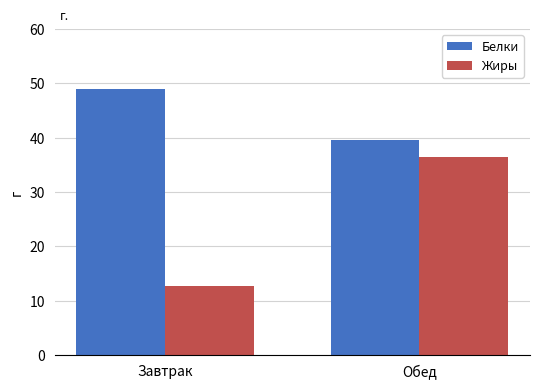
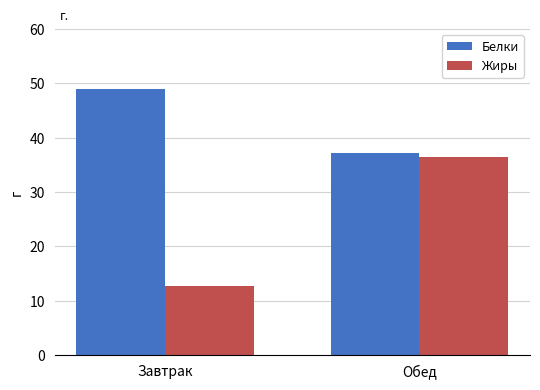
Белки, Обед: 40 -> 37
